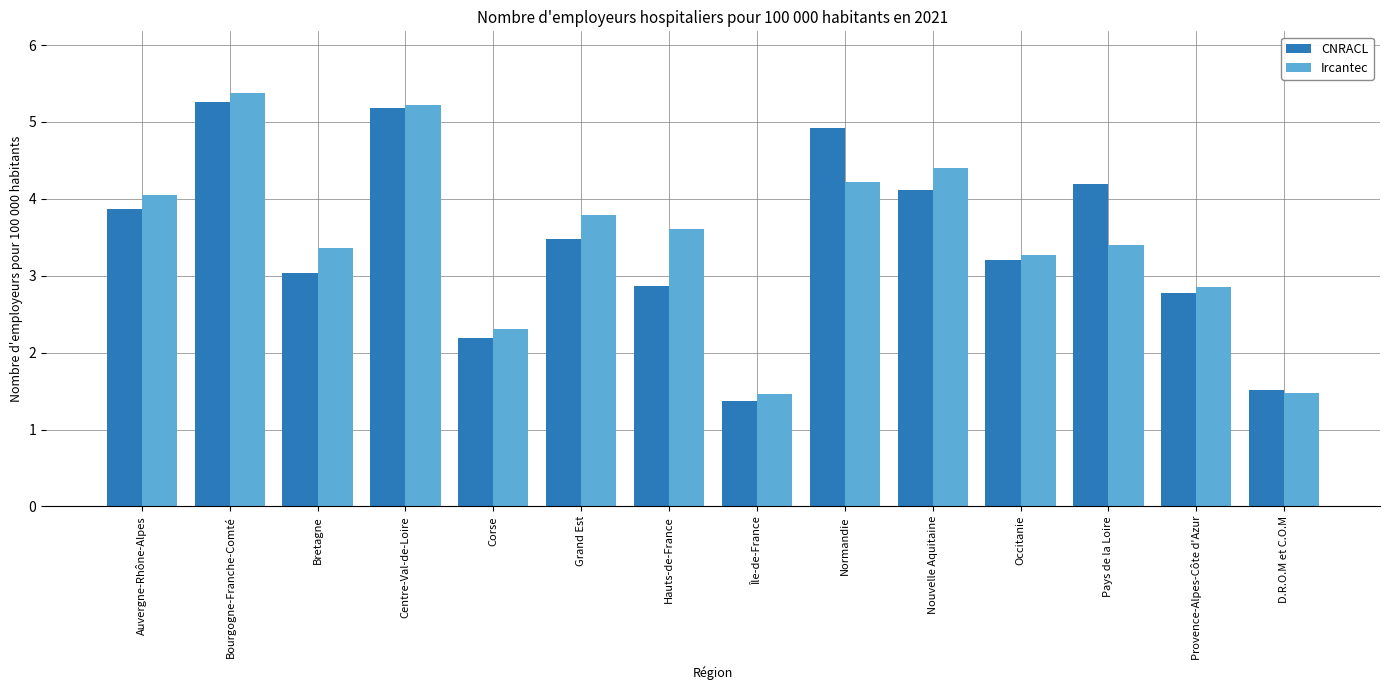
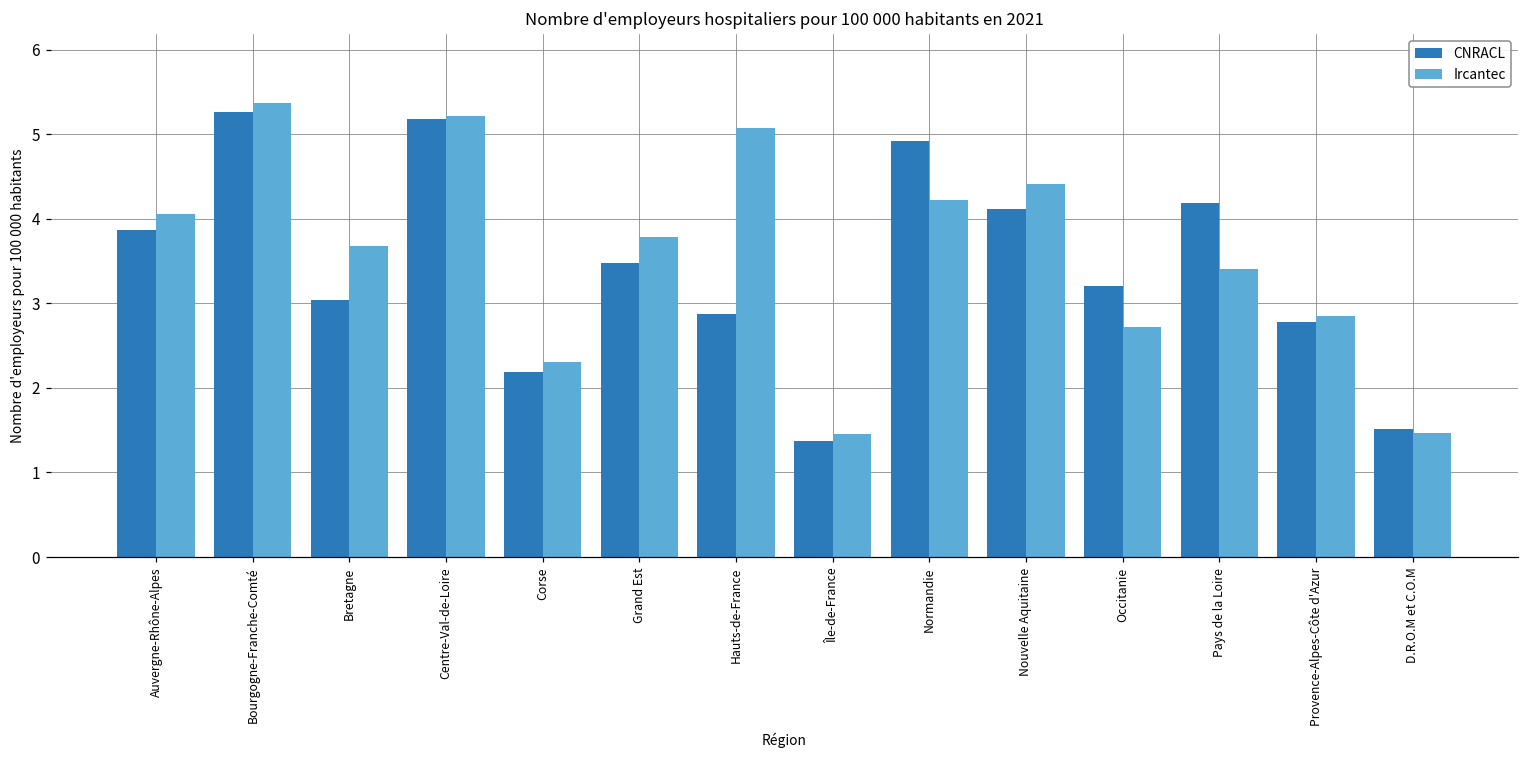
Ircantec, Bretagne: 3.4 -> 3.7
Ircantec, Hauts-de-France: 3.6 -> 5.1
Ircantec, Occitanie: 3.3 -> 2.7
